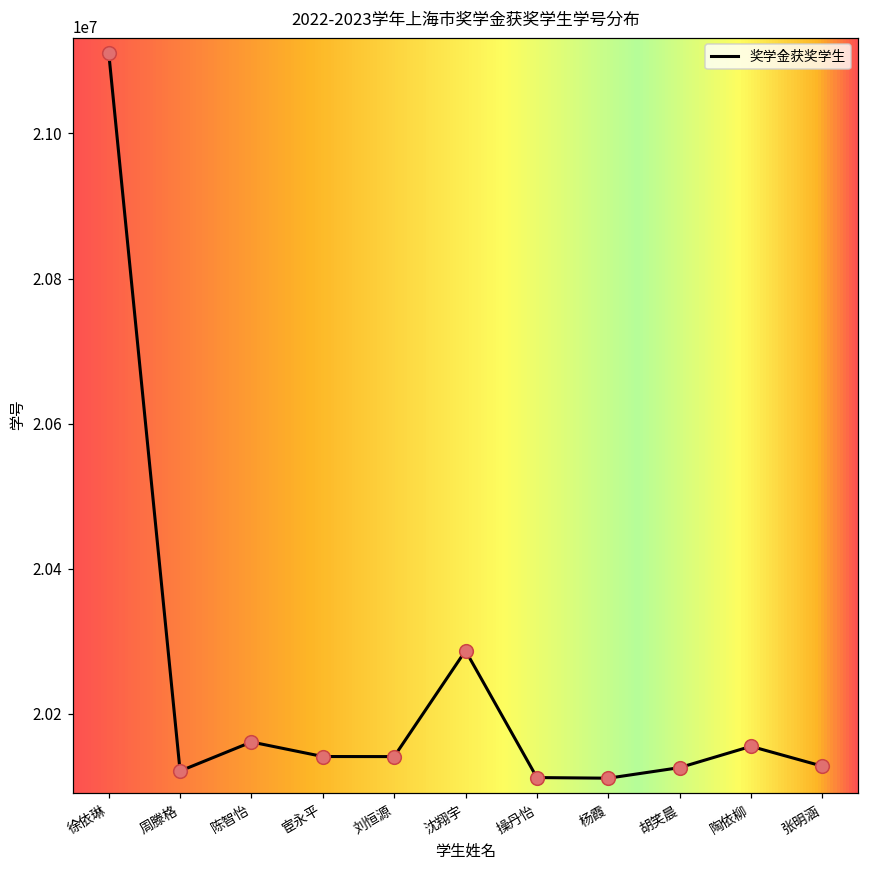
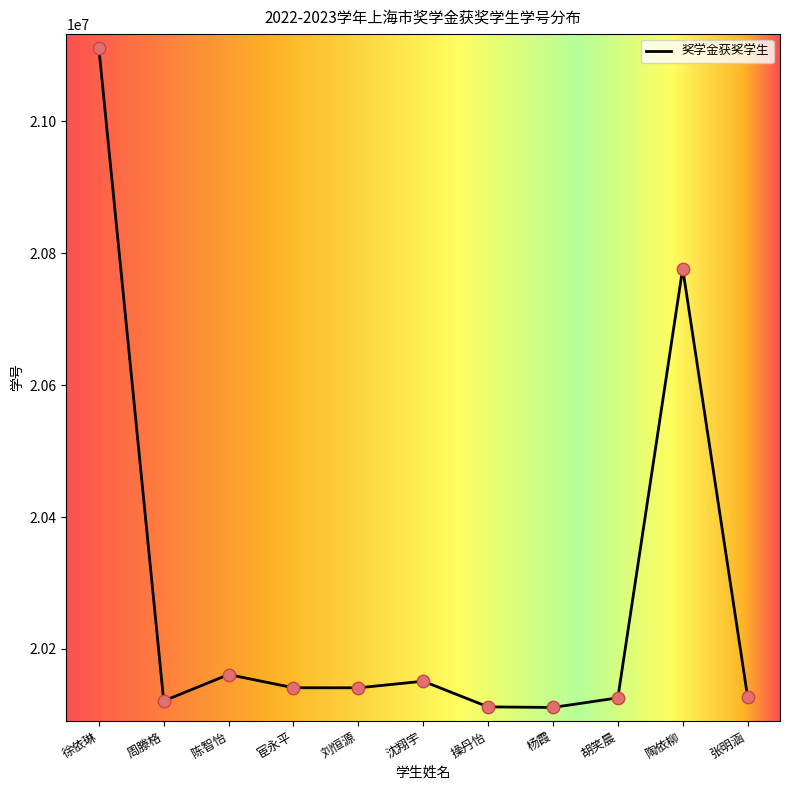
沈翔宇: 20290000 -> 20150000
陶依柳: 20160000 -> 20780000
